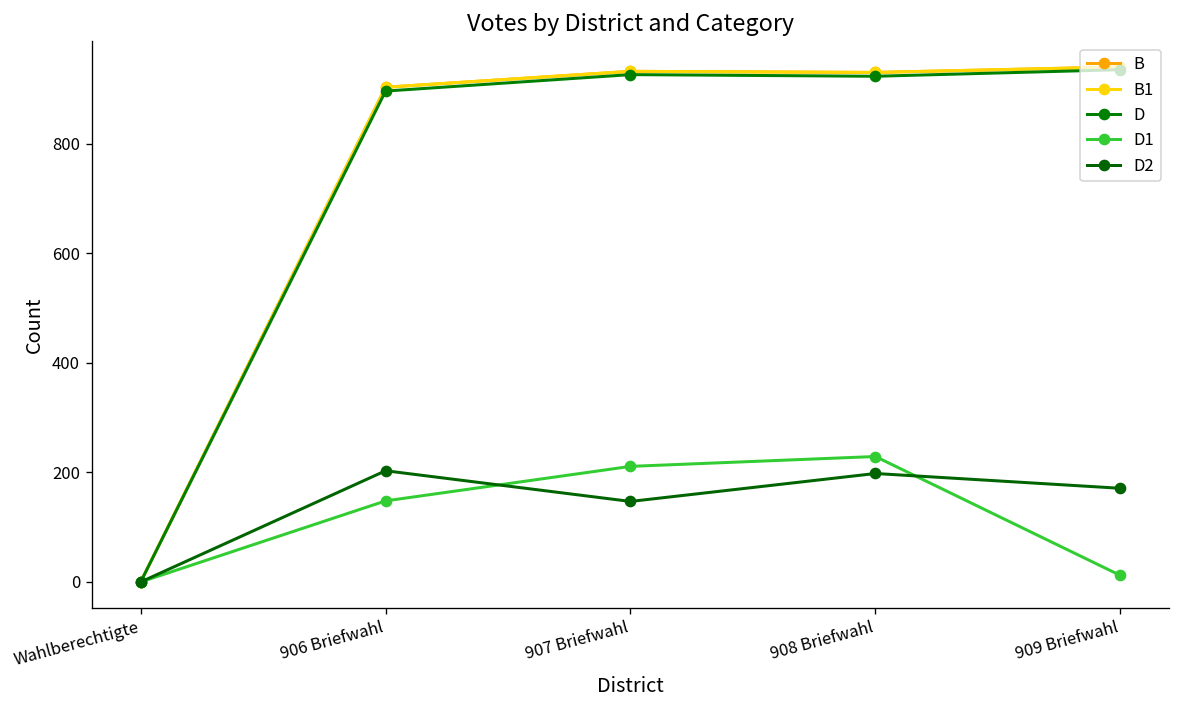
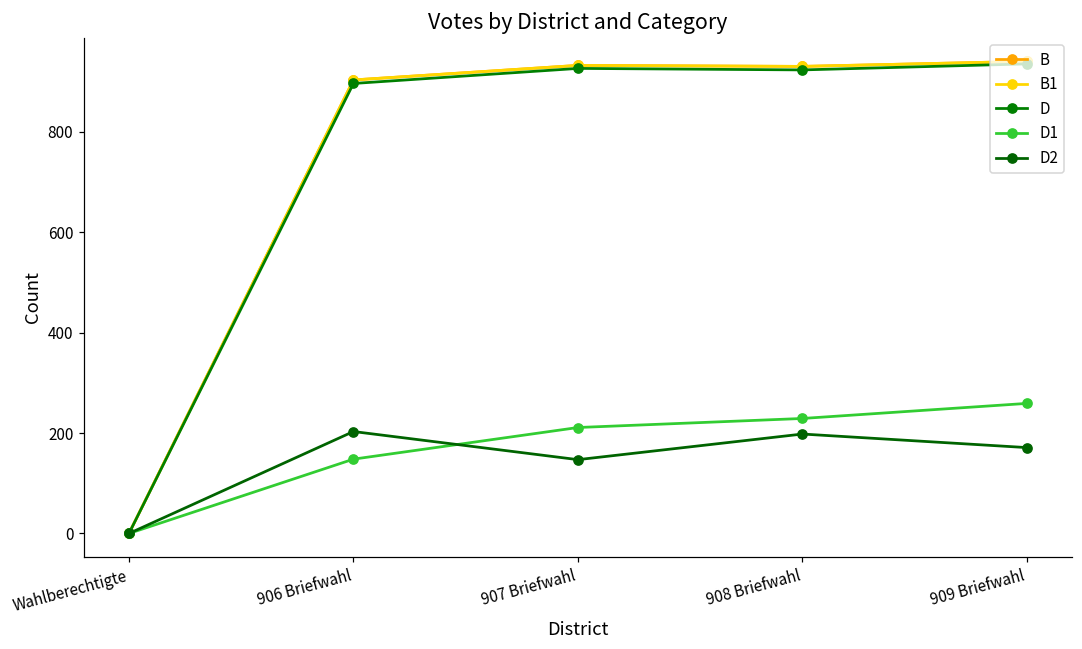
D1, 909 Briefwahl: 10 -> 260
